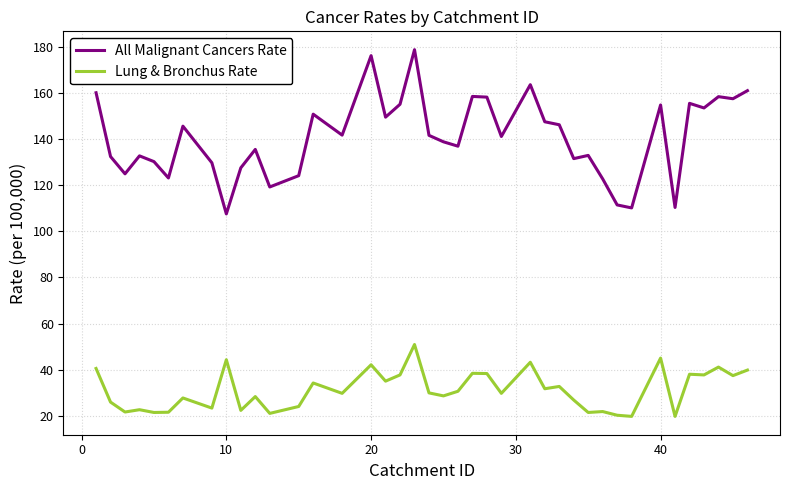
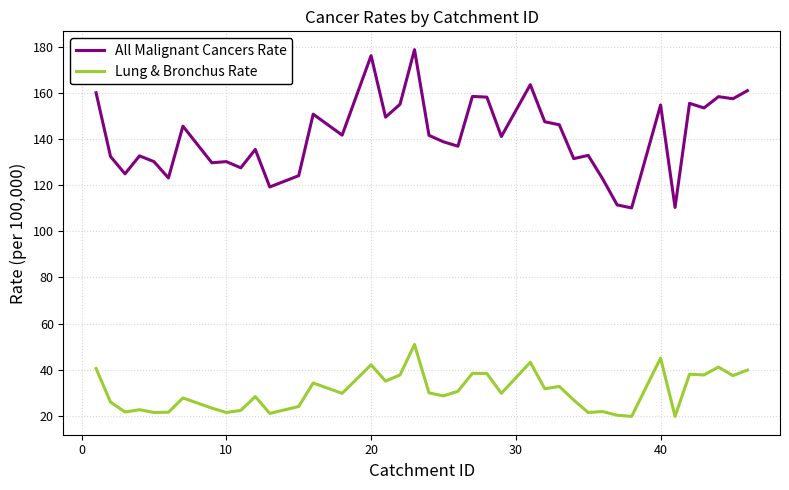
All Malignant Cancers Rate, 10: 108 -> 130
Lung & Bronchus Rate, 10: 44 -> 21
